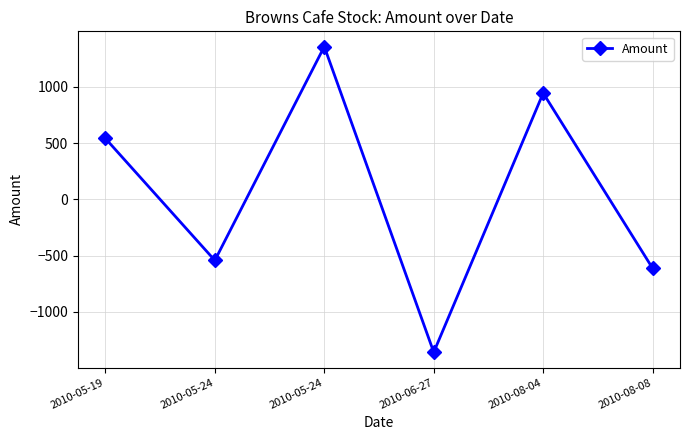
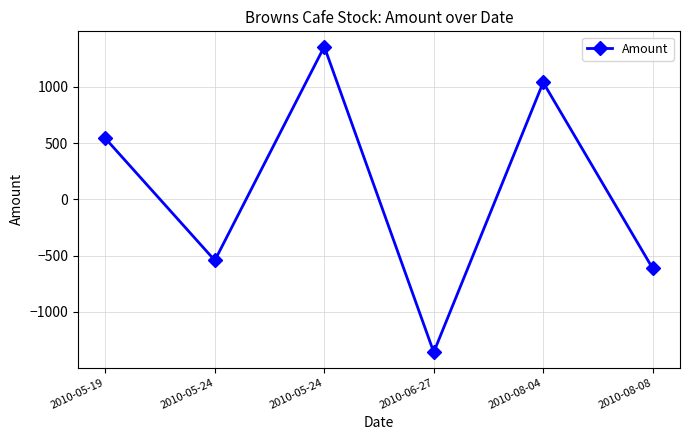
2010-08-04: 950 -> 1040
